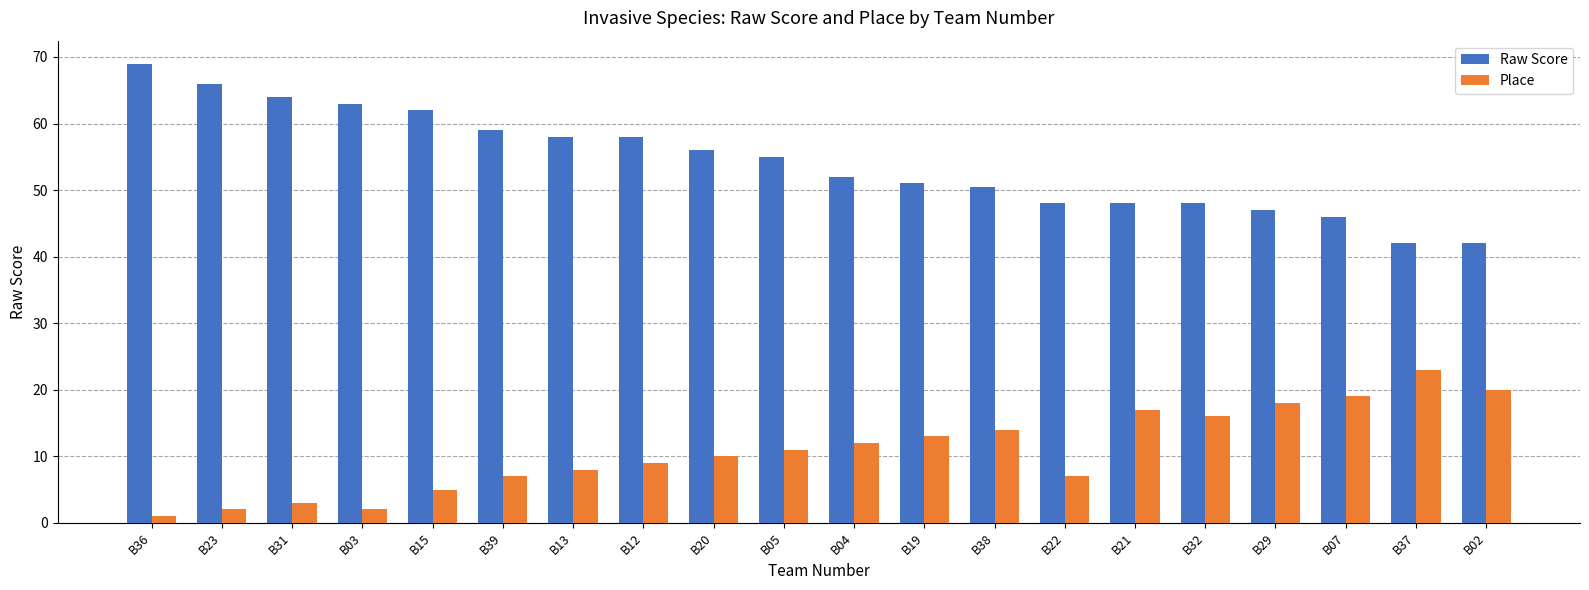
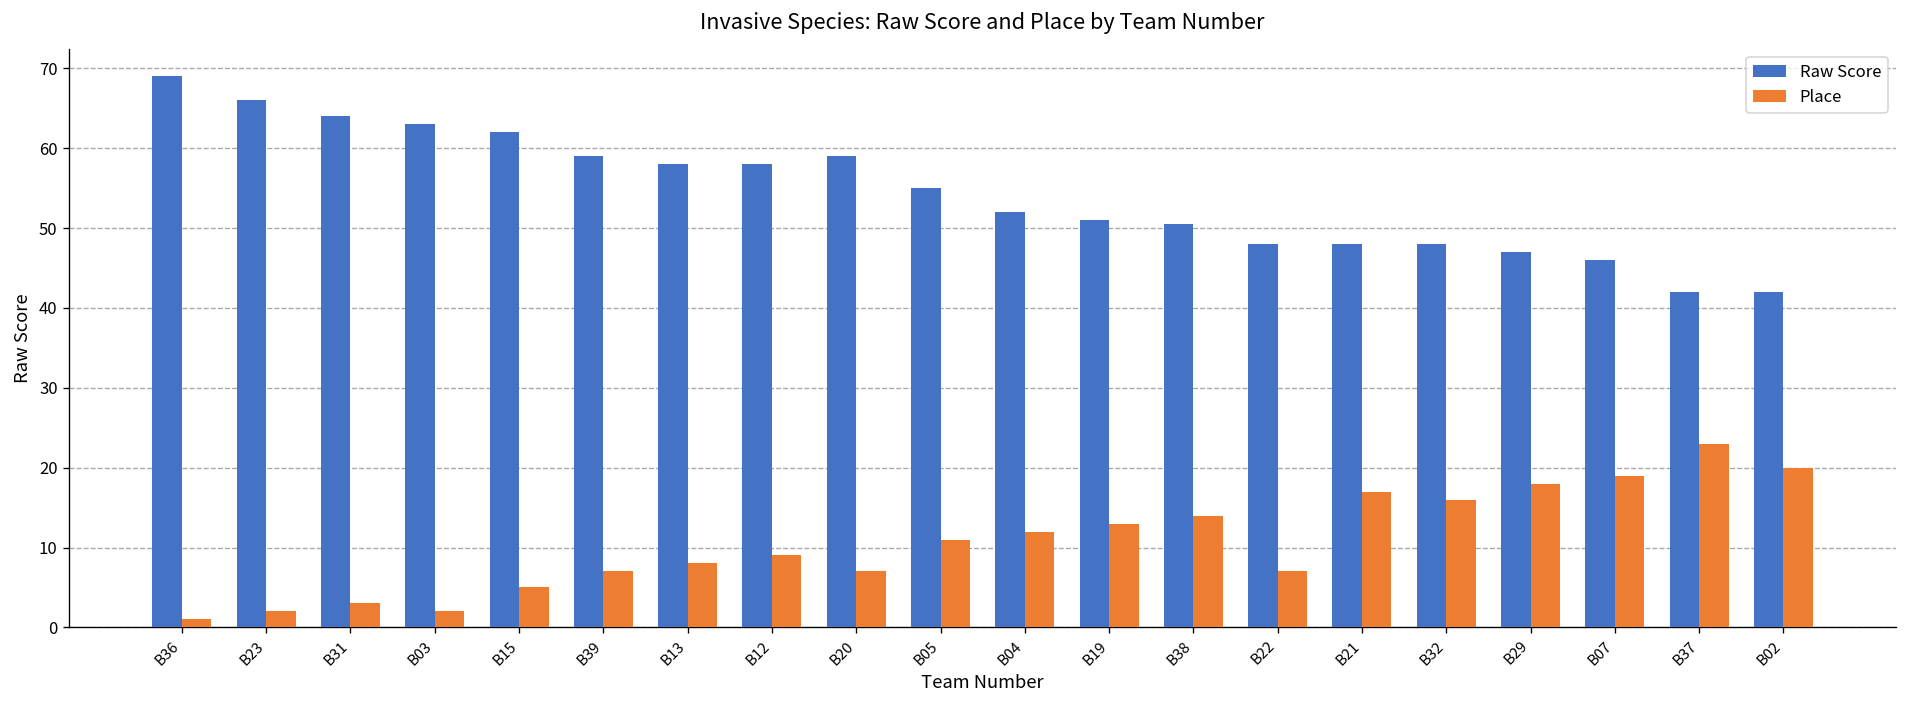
Raw Score, B20: 56 -> 59
Place, B20: 10 -> 7
